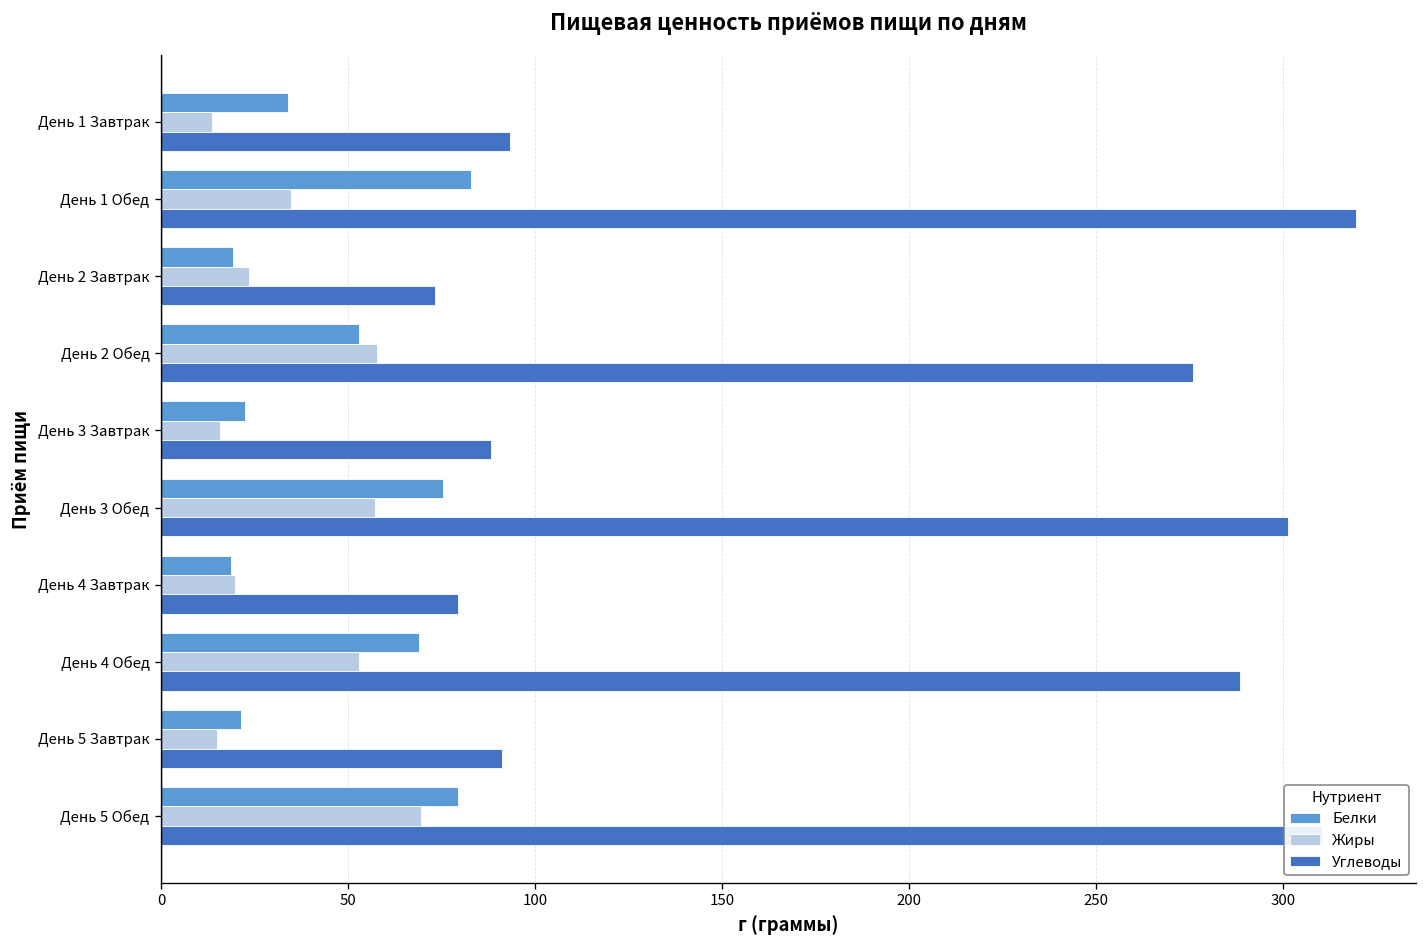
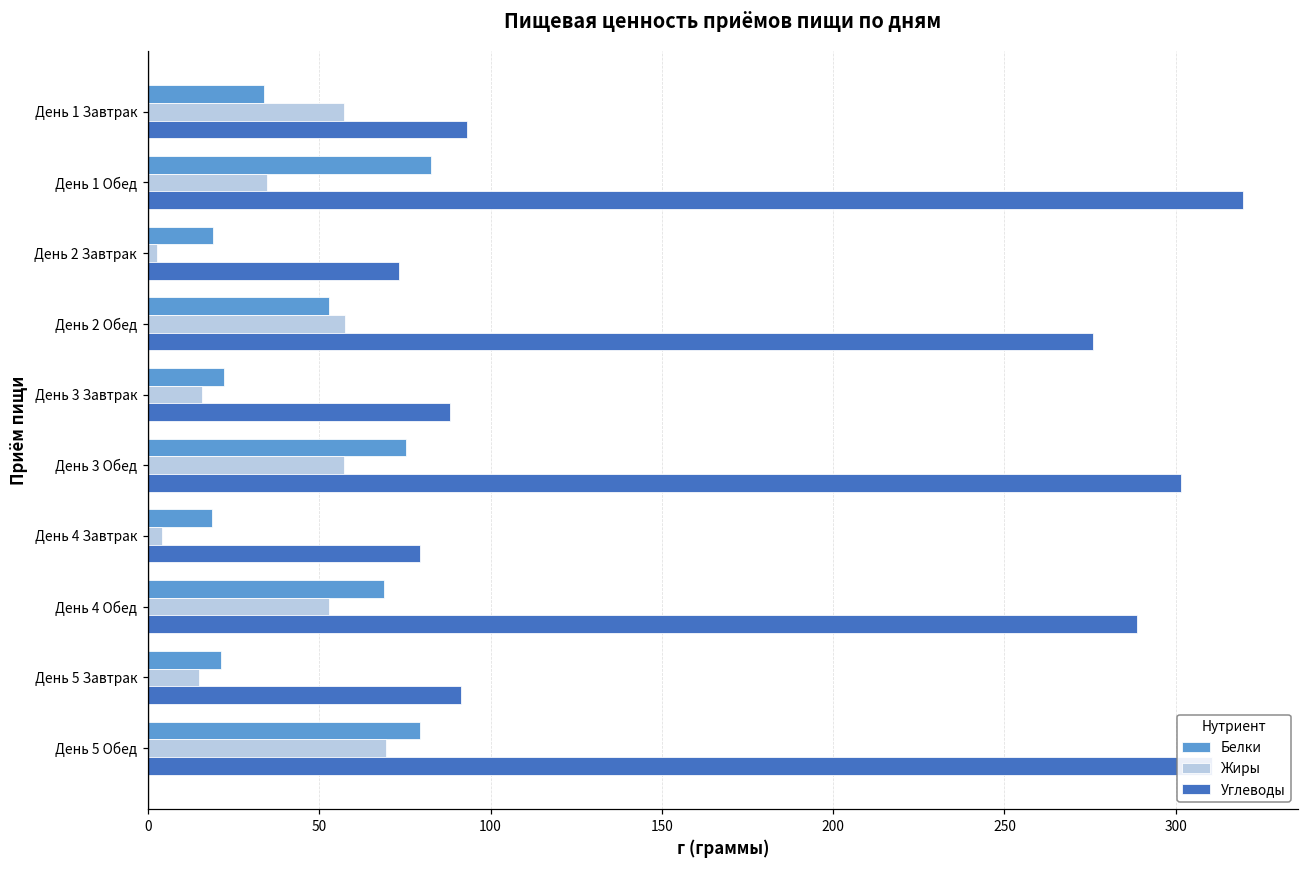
Жиры, День 1 Завтрак: 13 -> 57
Жиры, День 2 Завтрак: 23 -> 3
Жиры, День 4 Завтрак: 20 -> 4
